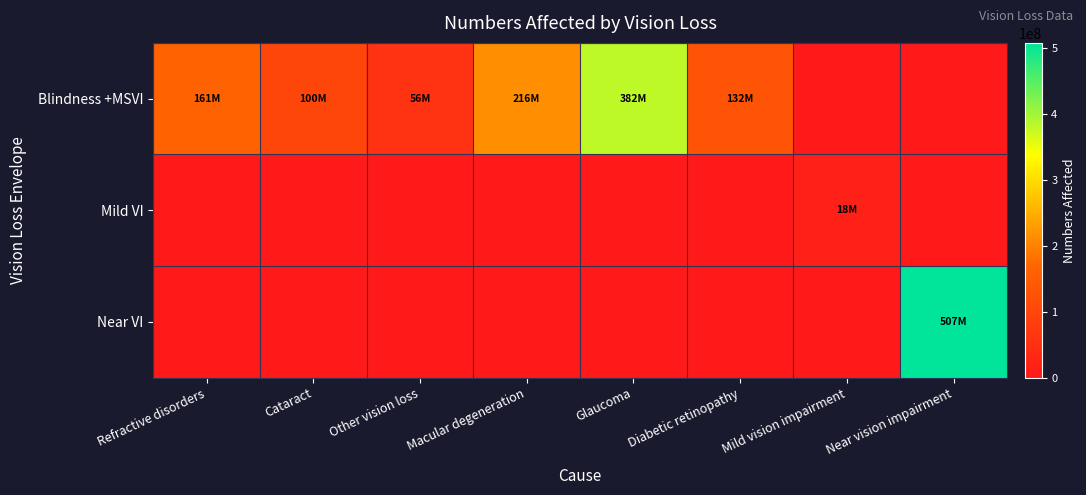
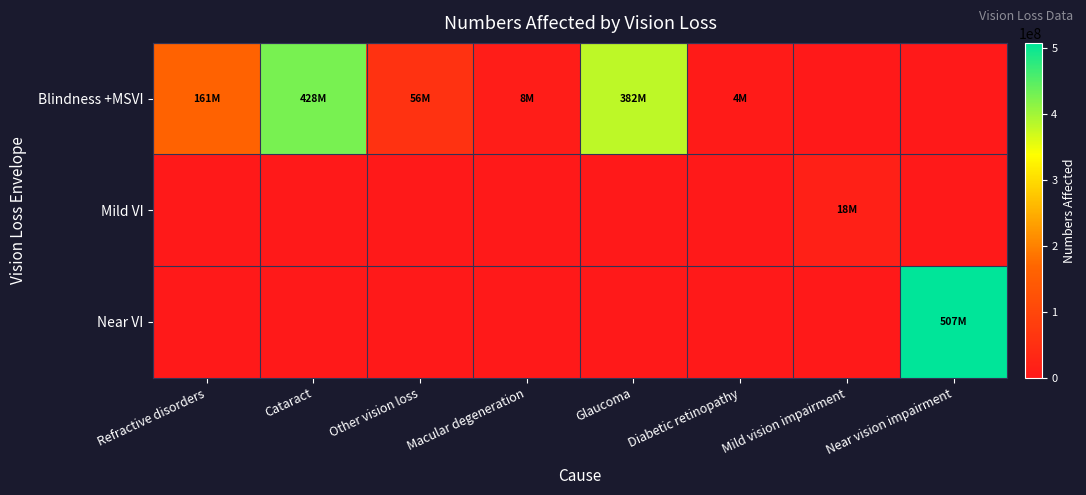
Blindness +MSVI, Cataract: 100M -> 428M
Blindness +MSVI, Macular degeneration: 216M -> 8M
Blindness +MSVI, Diabetic retinopathy: 132M -> 4M
